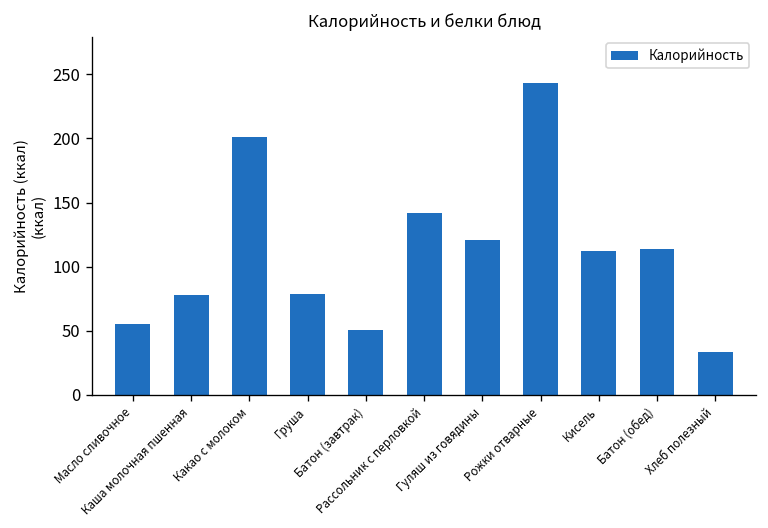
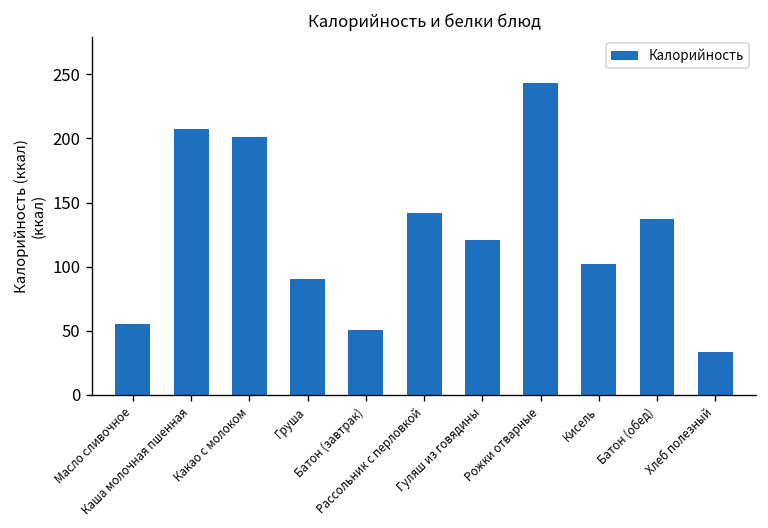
Каша молочная пшенная: 78 -> 207
Груша: 79 -> 90
Кисель: 112 -> 102
Батон (обед): 114 -> 137
